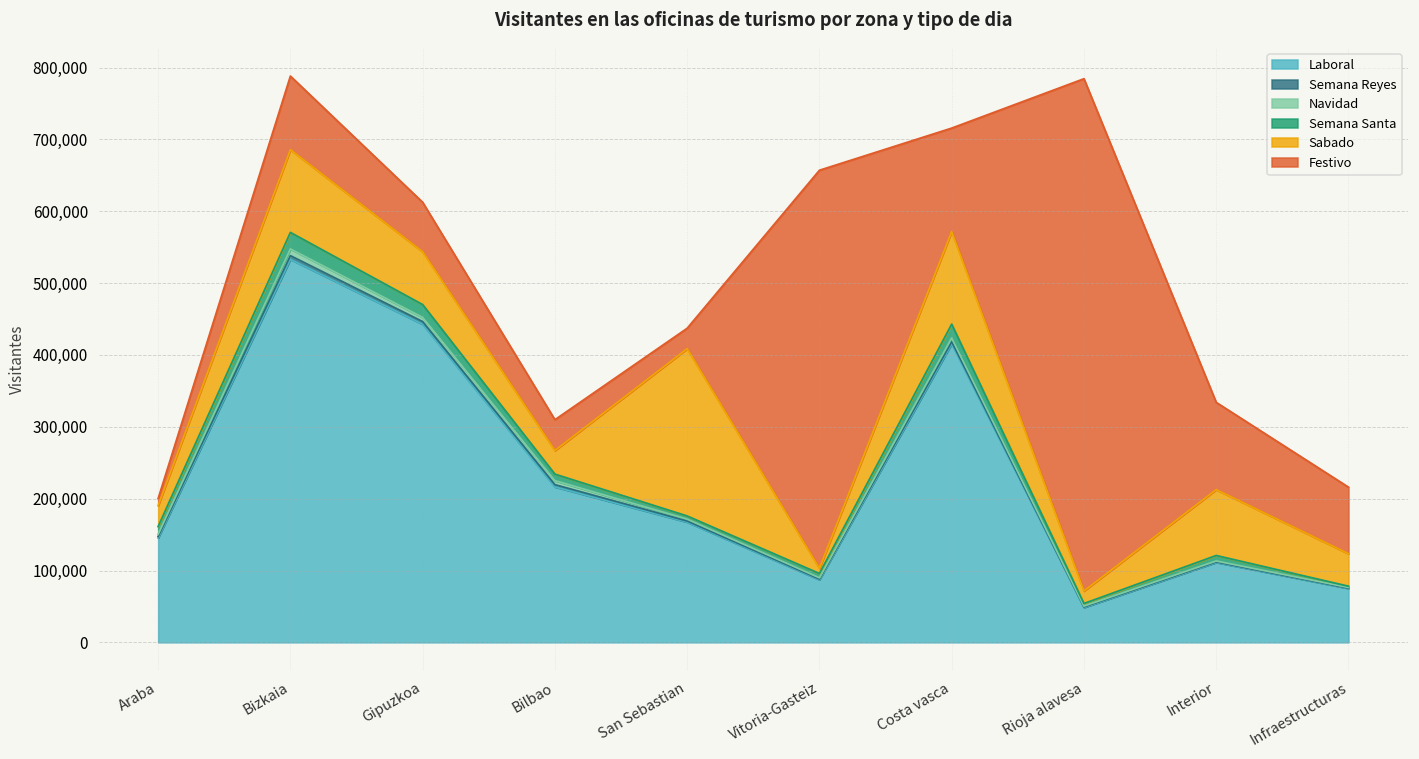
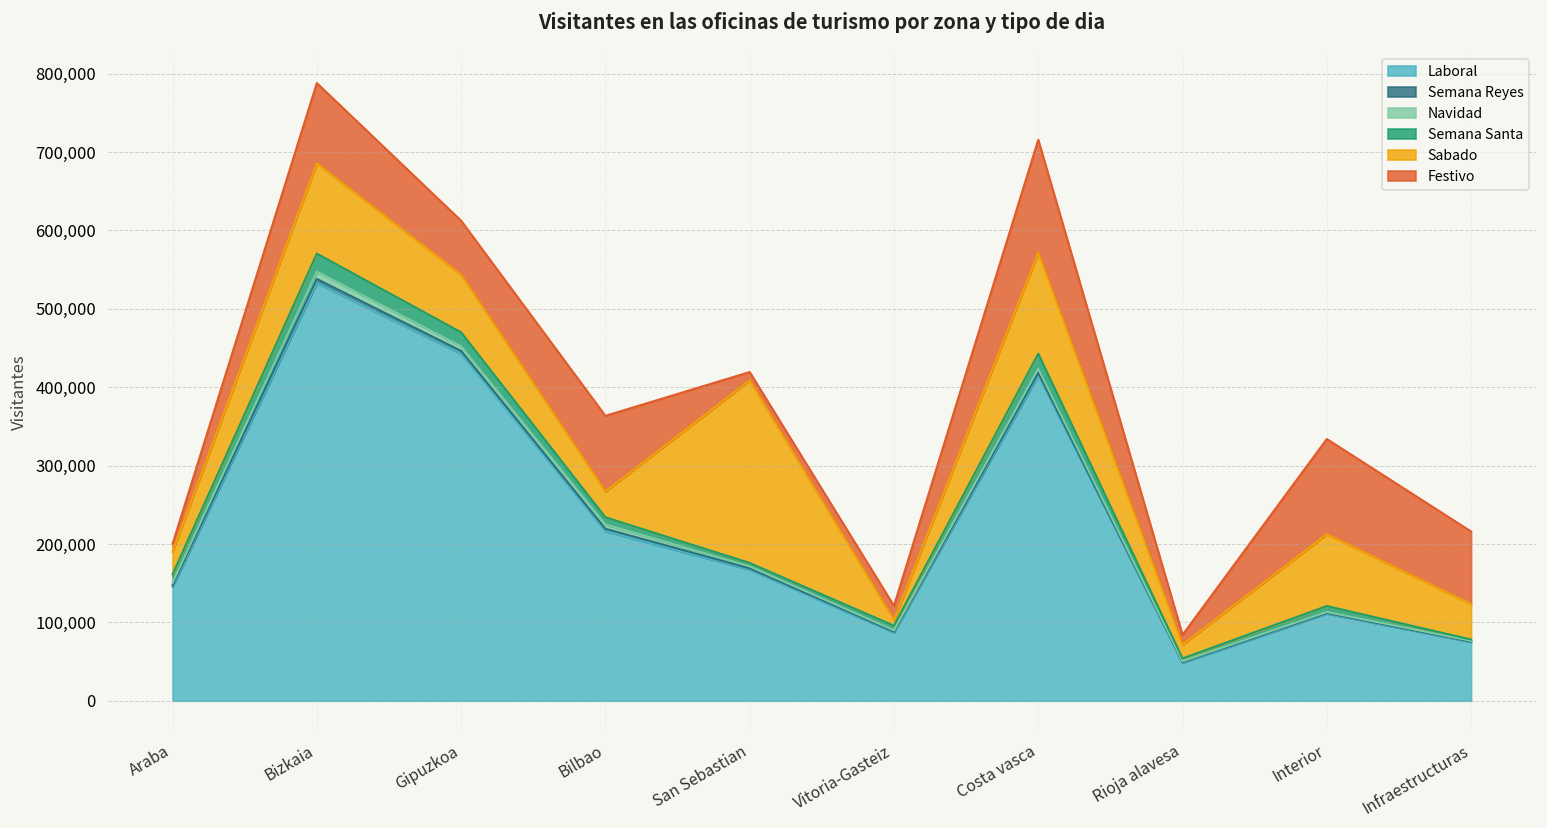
Festivo, Bilbao: 40,000 -> 100,000
Festivo, San Sebastian: 30,000 -> 10,000
Festivo, Vitoria-Gasteiz: 550,000 -> 20,000
Festivo, Rioja alavesa: 710,000 -> 10,000
